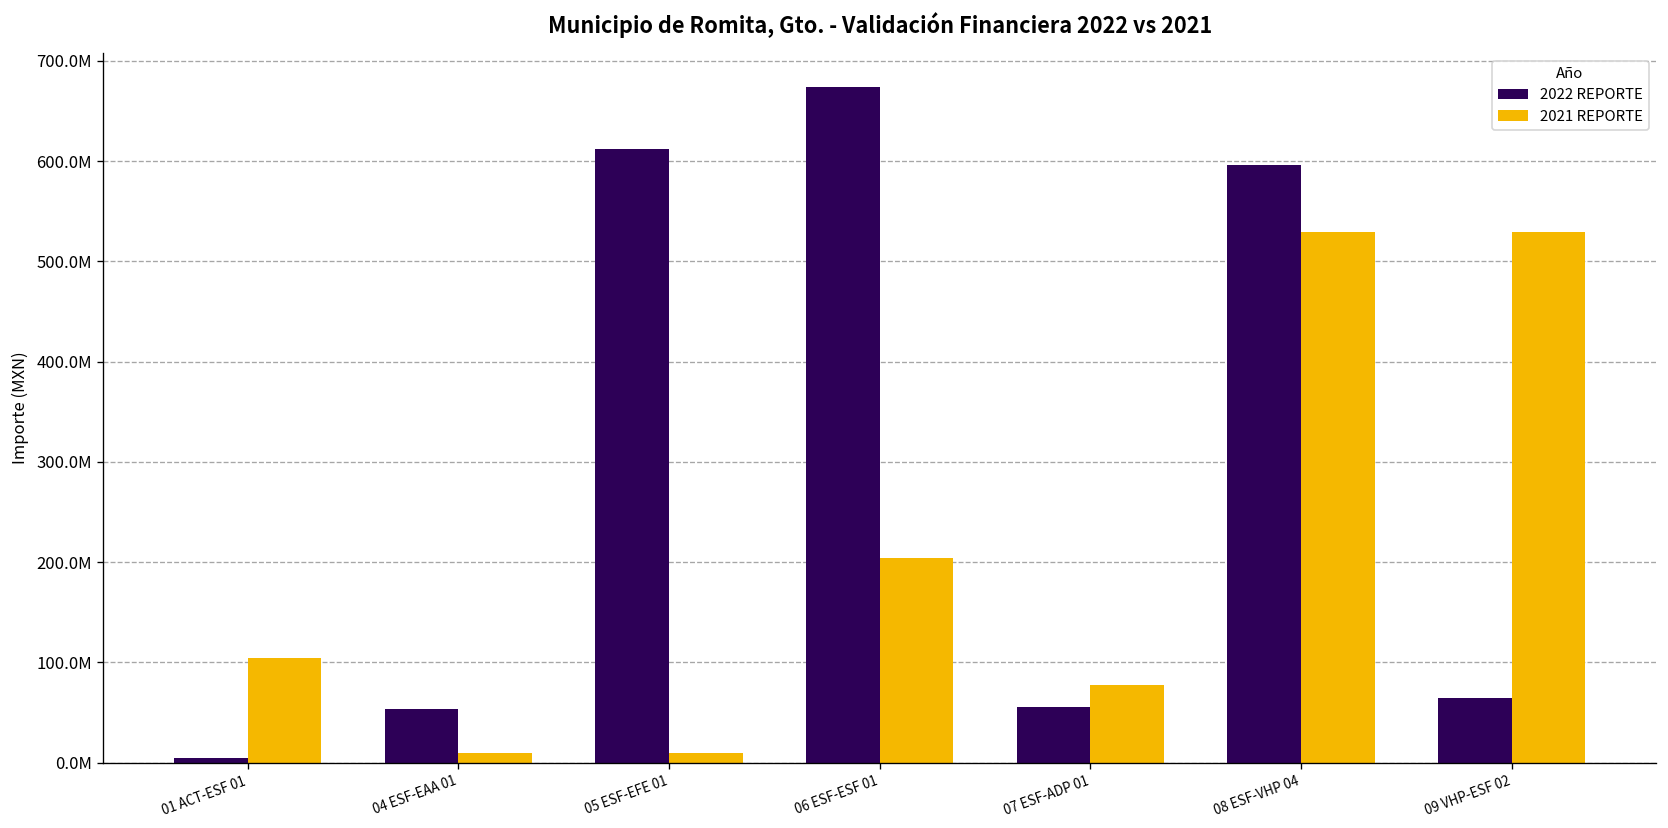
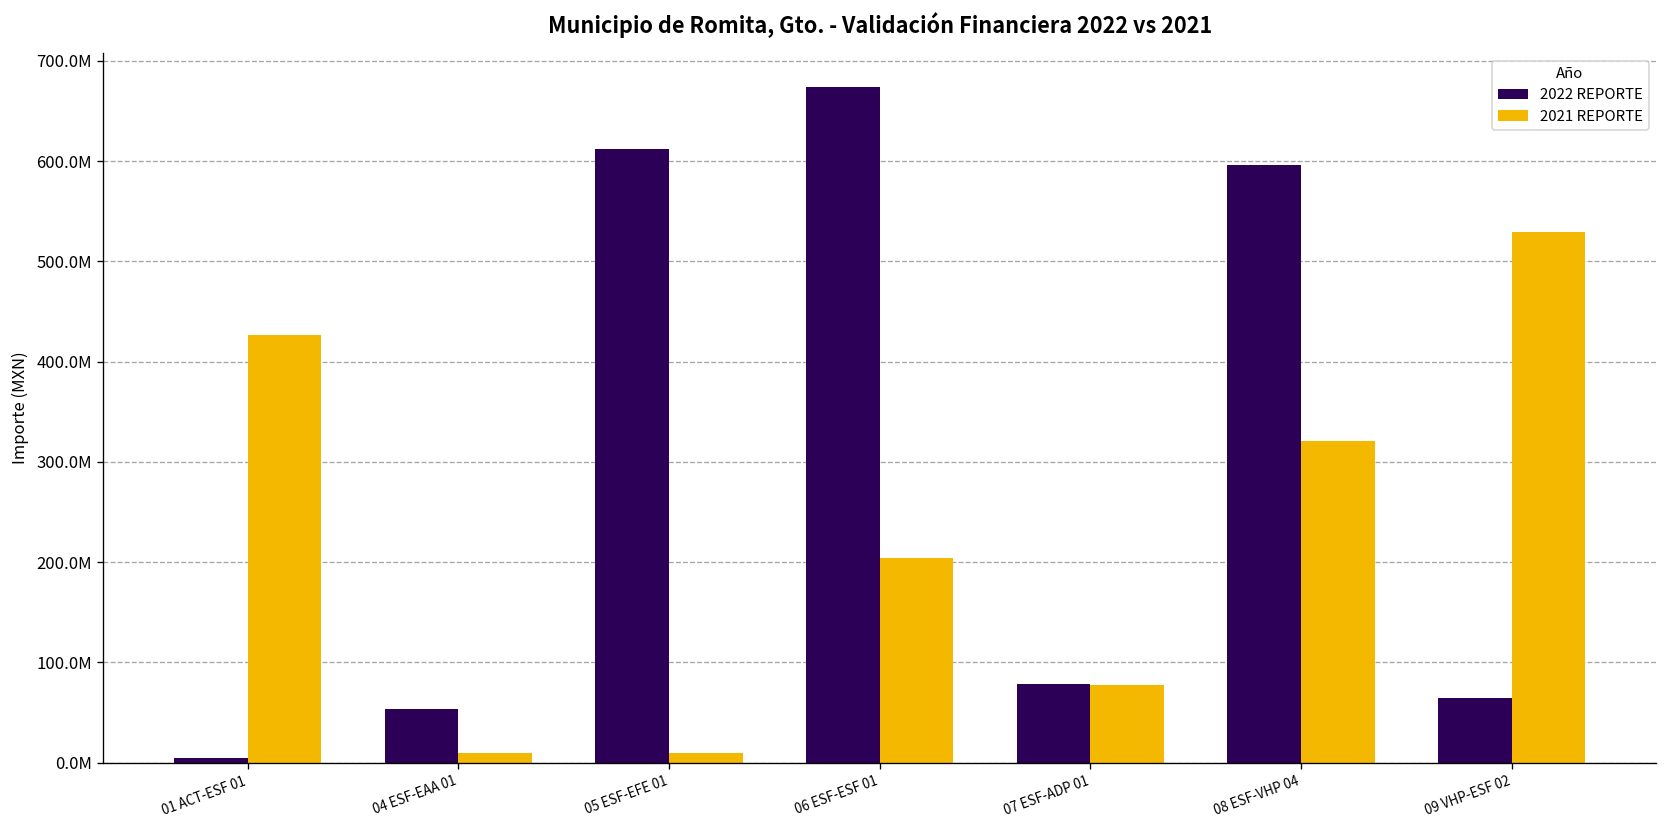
2021 REPORTE, 01 ACT-ESF 01: 100000000 -> 430000000
2022 REPORTE, 07 ESF-ADP 01: 60000000 -> 80000000
2021 REPORTE, 08 ESF-VHP 04: 530000000 -> 320000000
